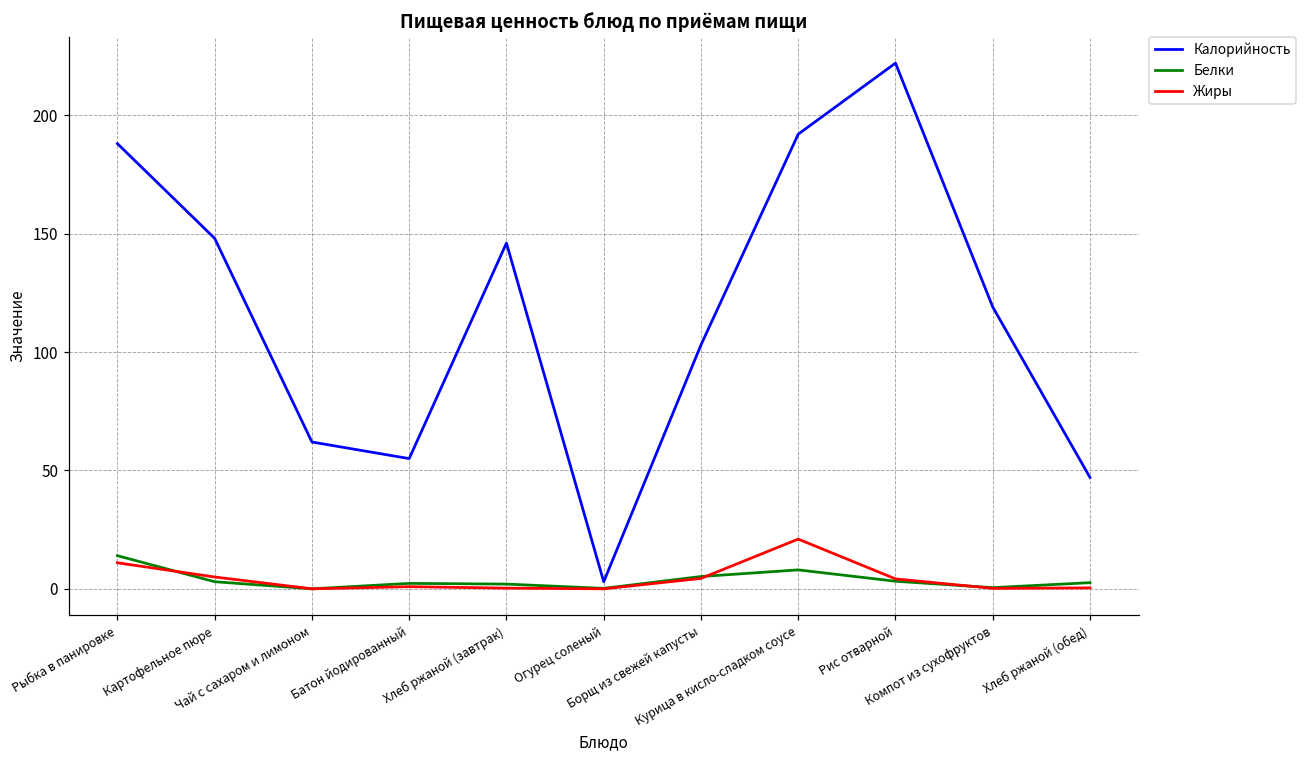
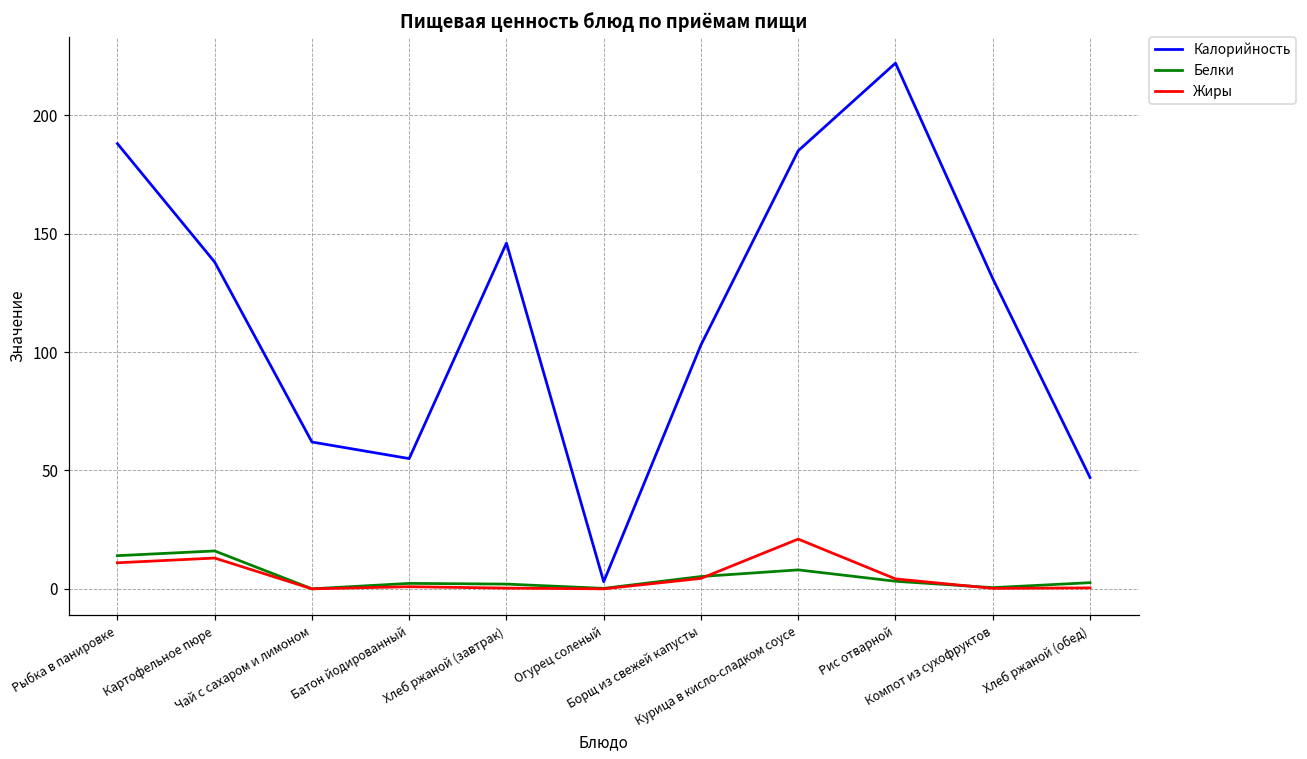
Калорийность, Картофельное пюре: 148 -> 138
Белки, Картофельное пюре: 3 -> 16
Жиры, Картофельное пюре: 5 -> 13
Калорийность, Курица в кисло-сладком соусе: 192 -> 185
Калорийность, Компот из сухофруктов: 119 -> 131
